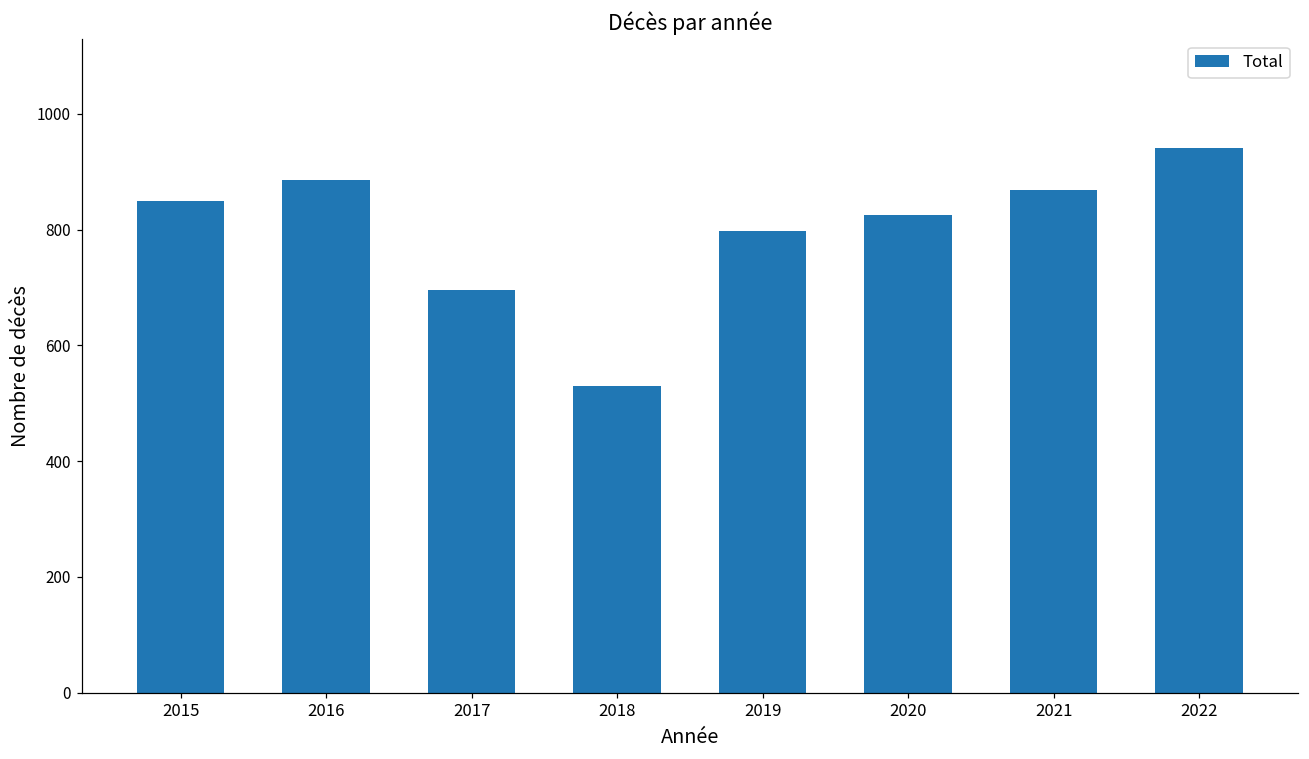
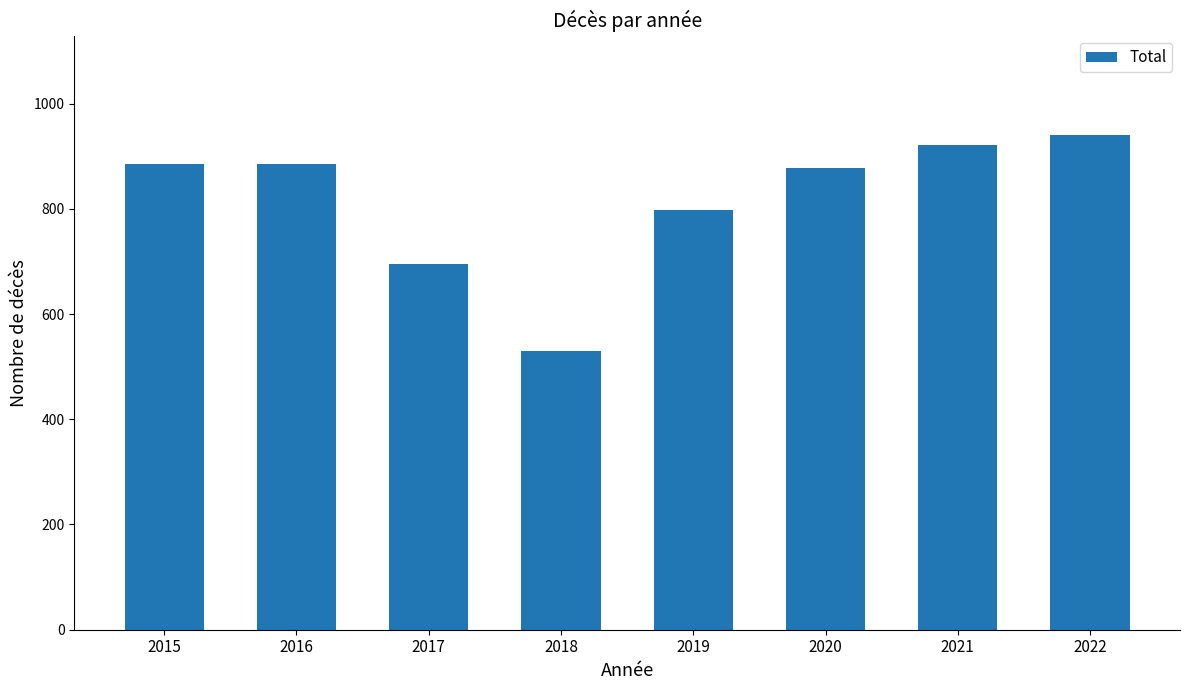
2015: 850 -> 890
2020: 830 -> 880
2021: 870 -> 920
